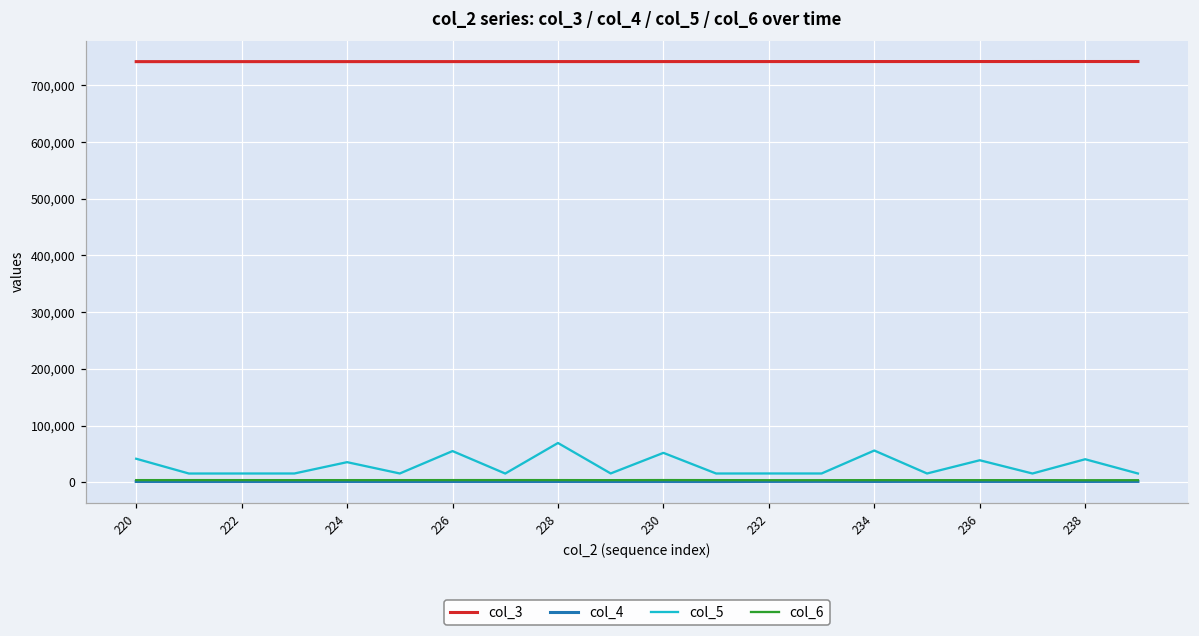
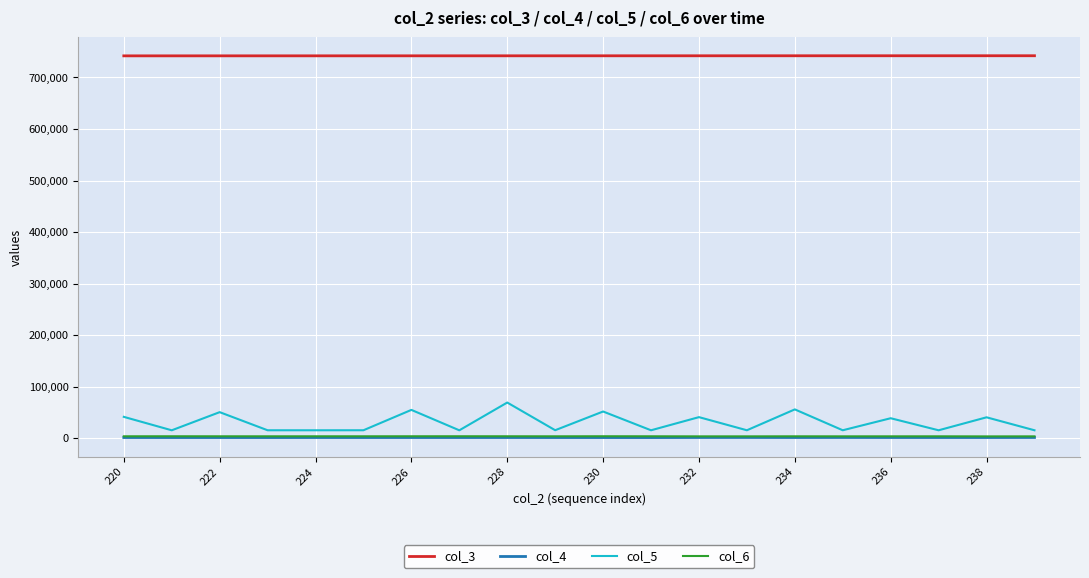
col_5, 222: 20,000 -> 50,000
col_5, 224: 40,000 -> 20,000
col_5, 232: 20,000 -> 40,000
